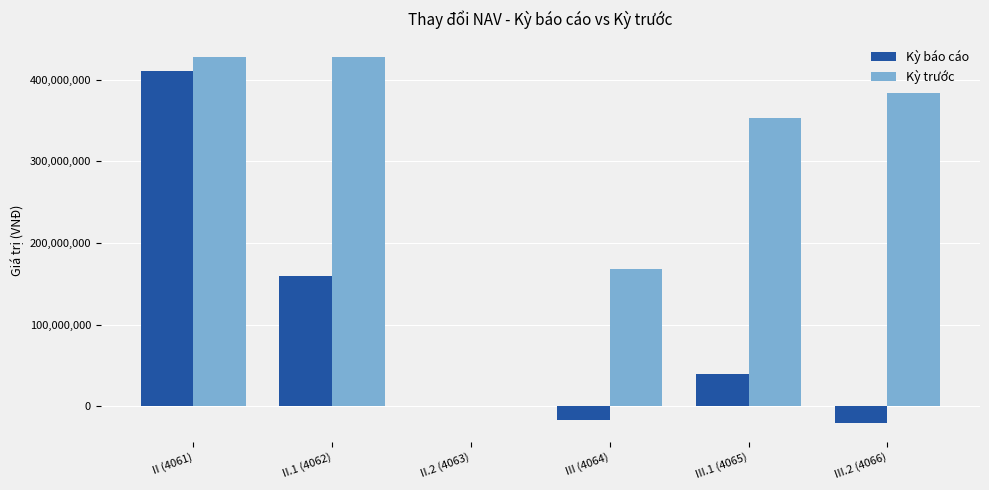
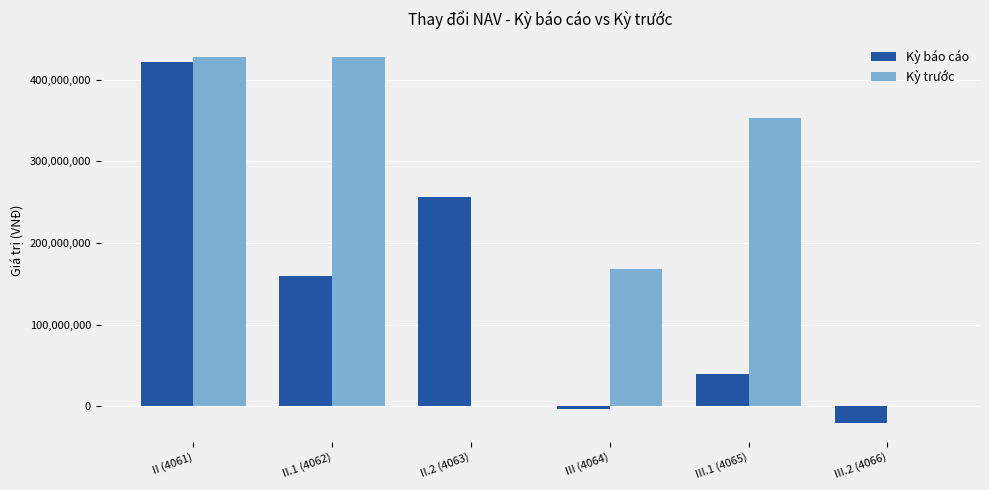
Kỳ báo cáo, II (4061): 410,000,000 -> 420,000,000
Kỳ báo cáo, II.2 (4063): 0 -> 260,000,000
Kỳ báo cáo, III (4064): -20,000,000 -> 0
Kỳ trước, III.2 (4066): 380,000,000 -> 0
